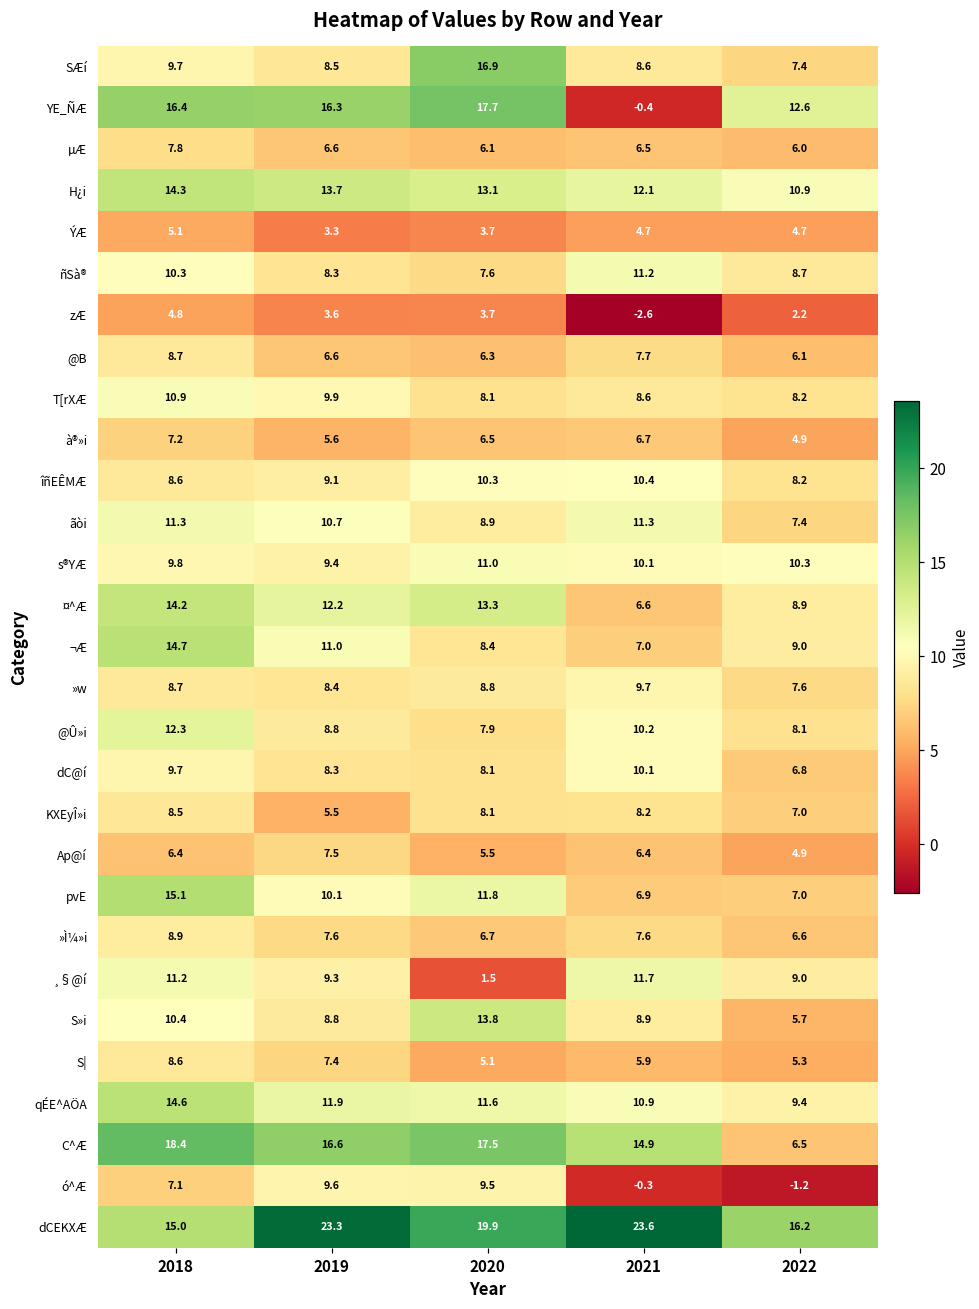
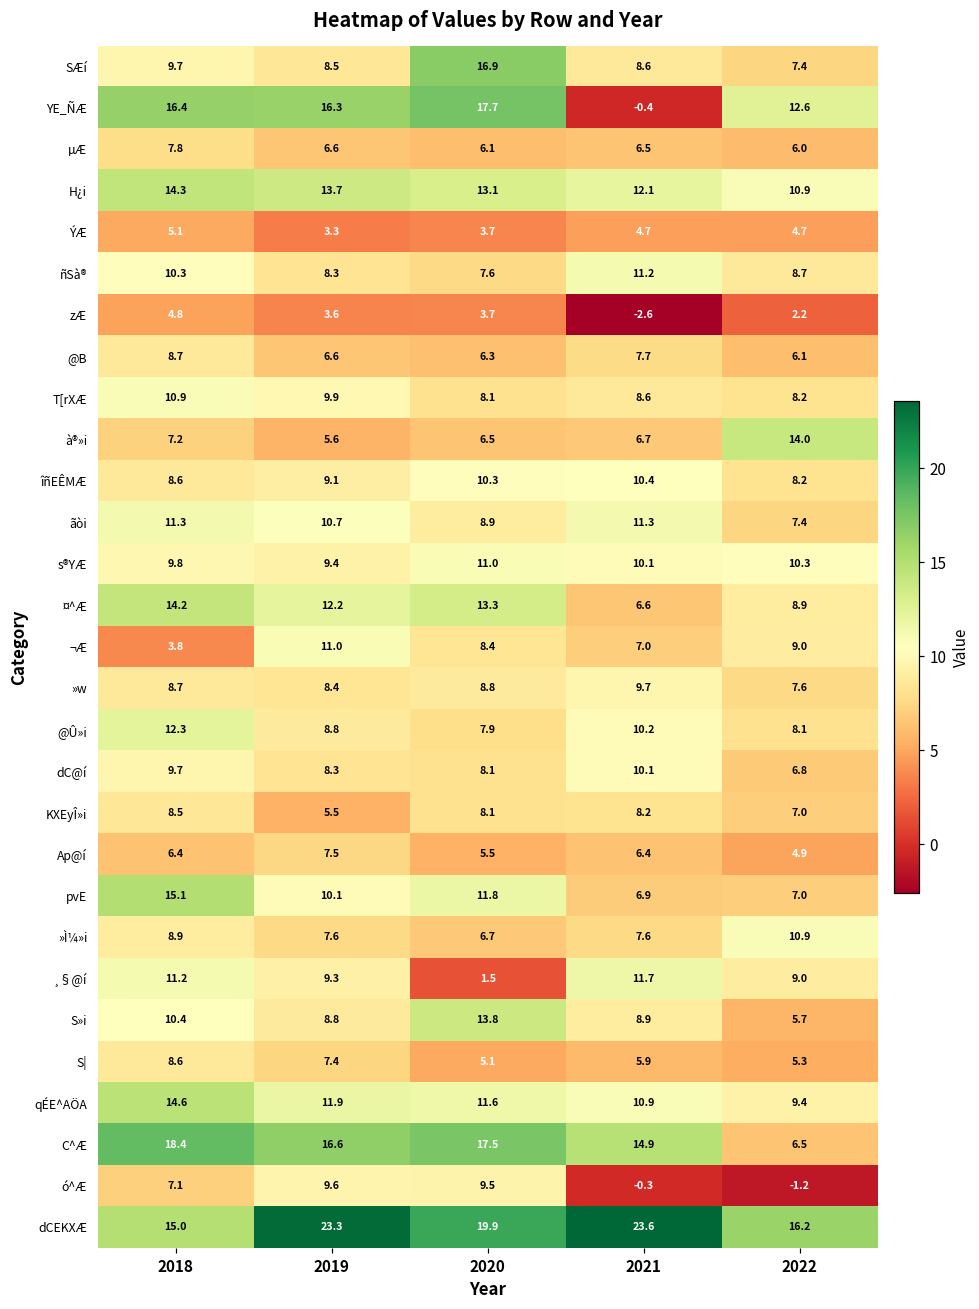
à®»i, 2022: 4.9 -> 14.0
¬Æ, 2018: 14.7 -> 3.8
»Ì¼»i, 2022: 6.6 -> 10.9
